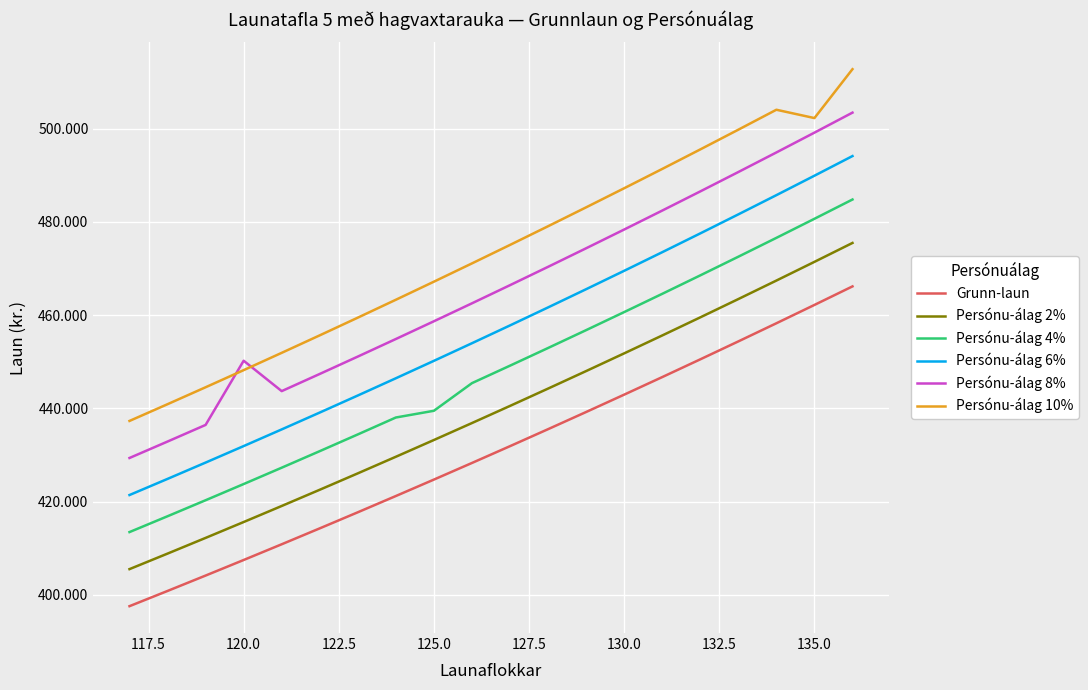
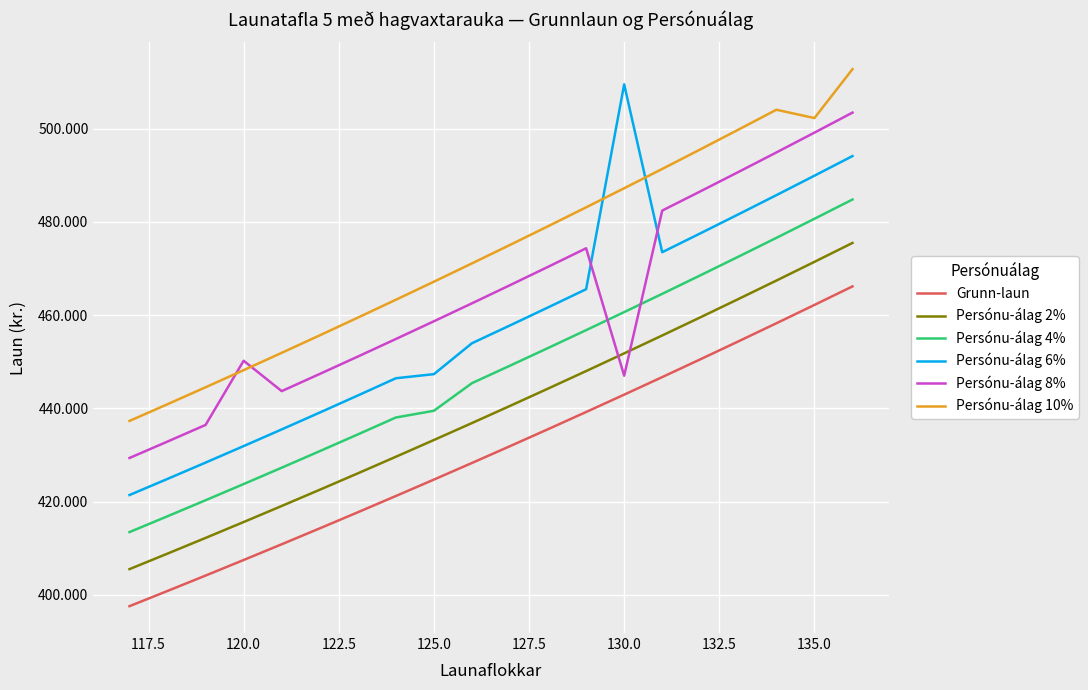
Persónu-álag 6%, 125.0: 450 -> 447
Persónu-álag 6%, 130.0: 470 -> 510
Persónu-álag 8%, 130.0: 478 -> 447
